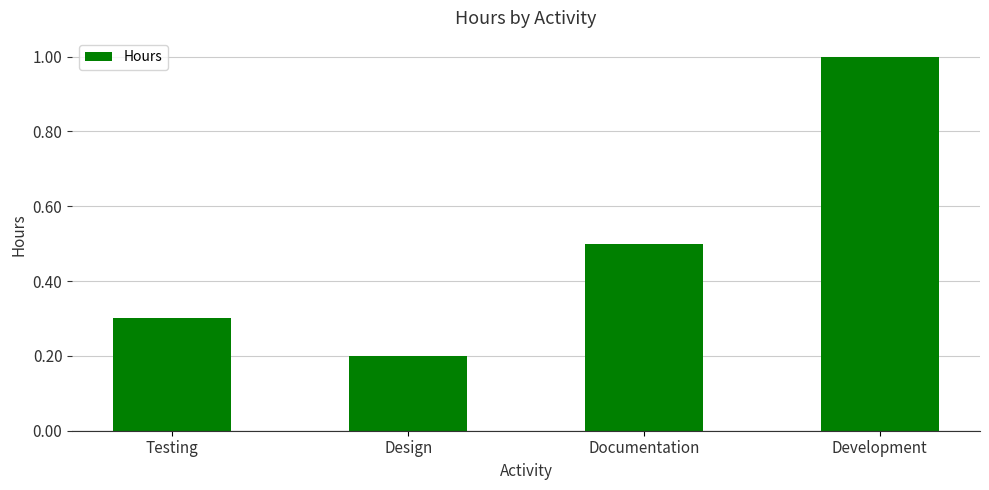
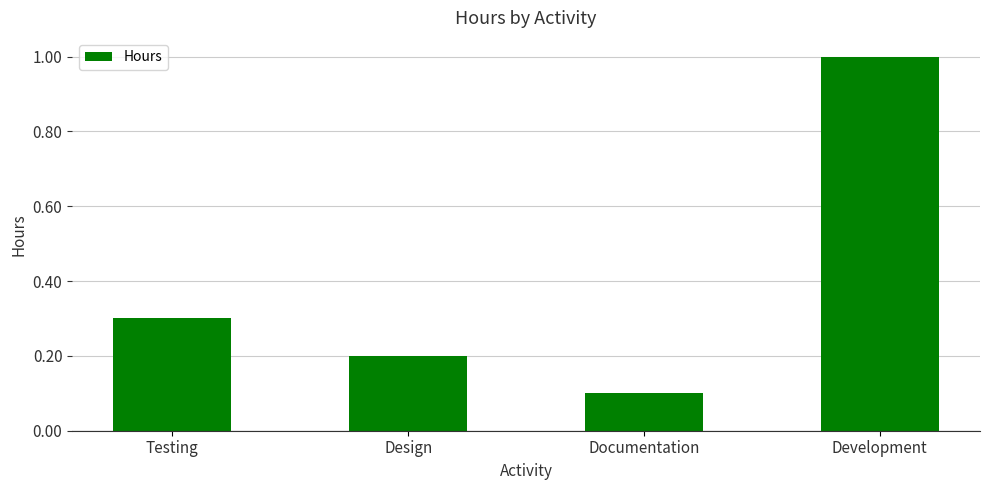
Documentation: 0.5 -> 0.1
